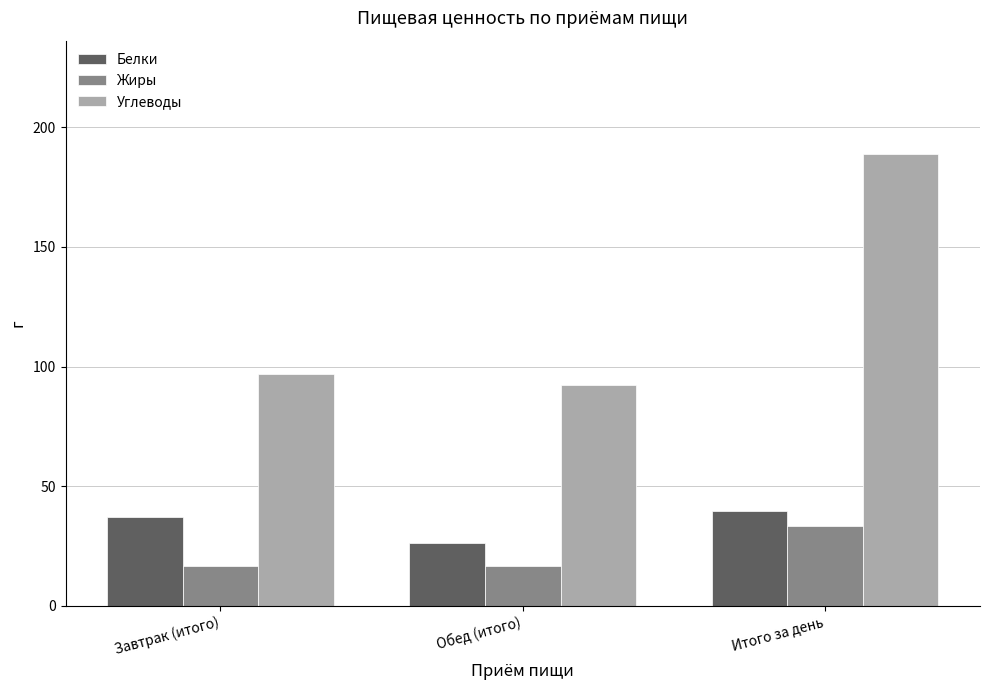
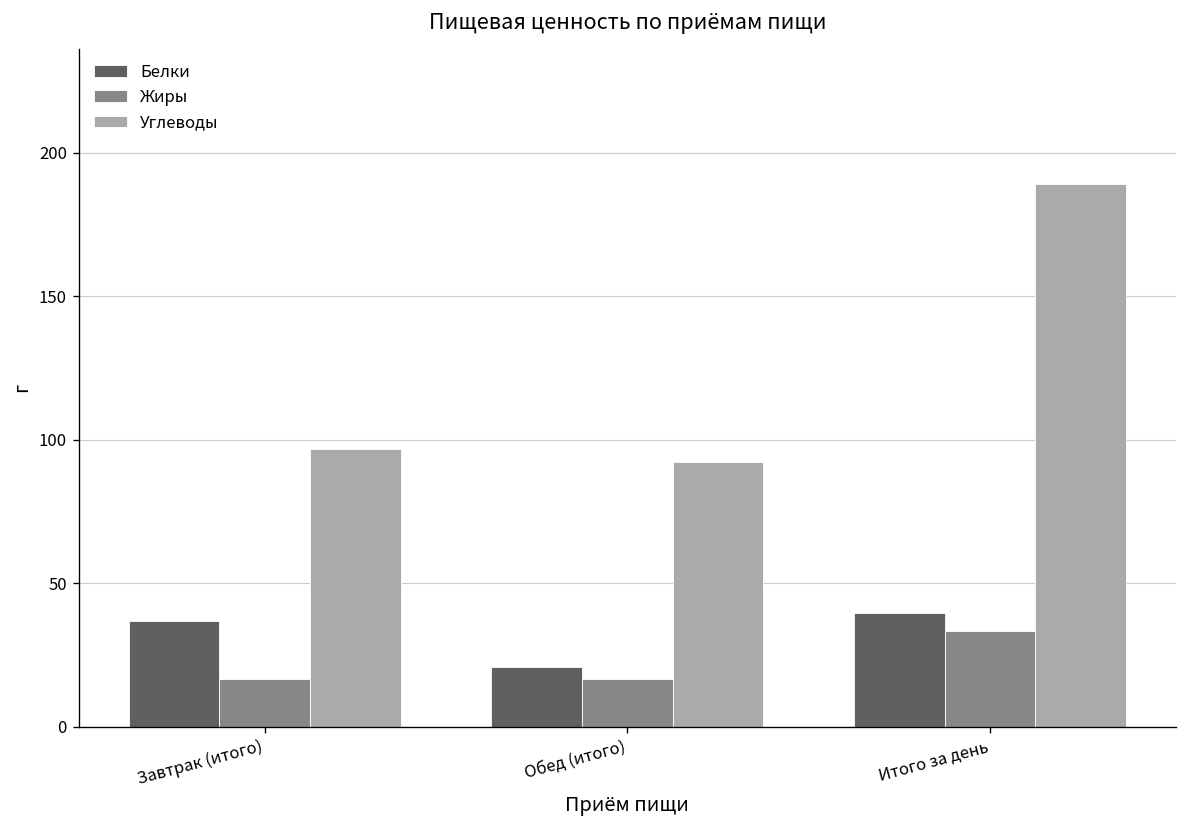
Белки, Обед (итого): 26 -> 21
